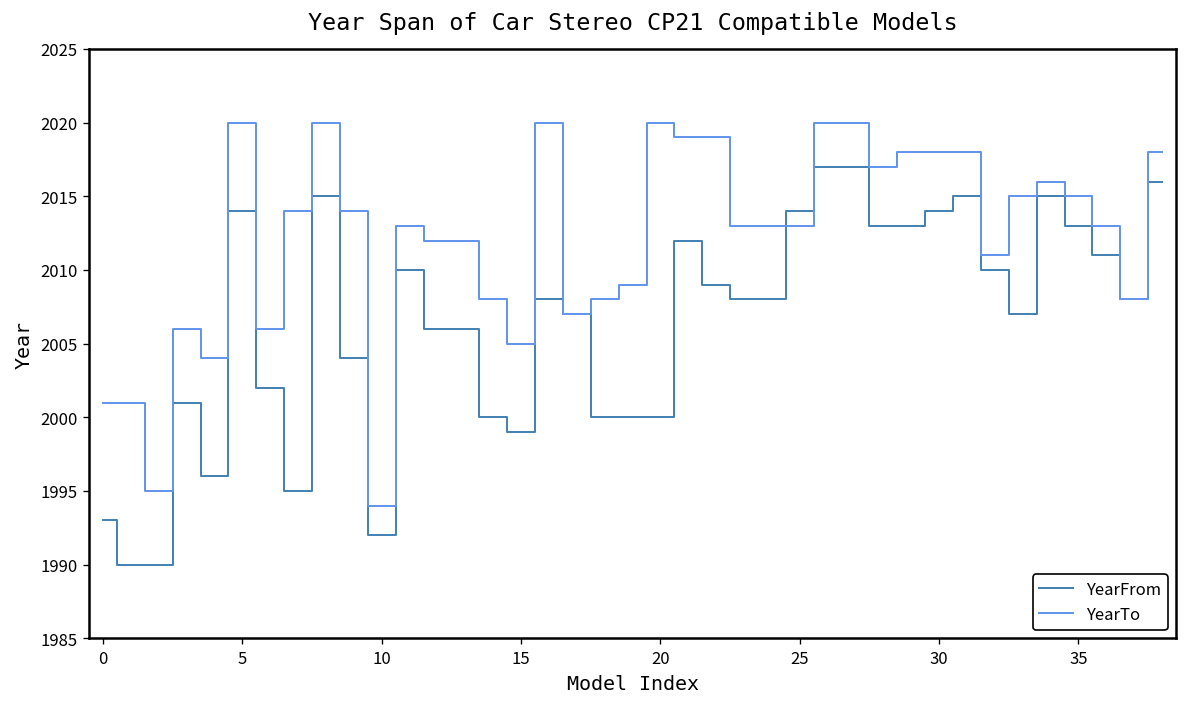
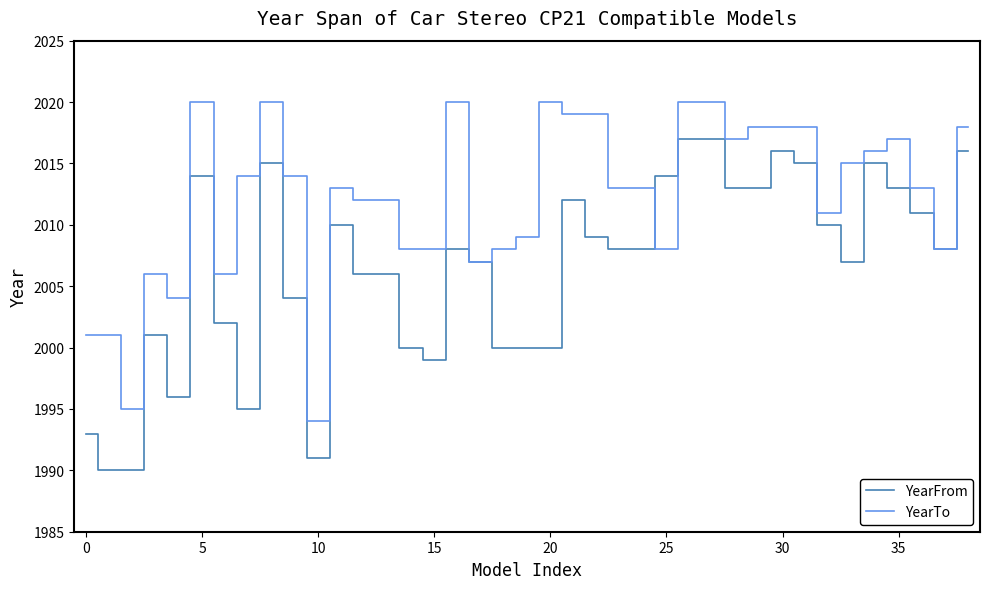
YearFrom, 10: 1992 -> 1991
YearTo, 15: 2005 -> 2008
YearTo, 25: 2013 -> 2008
YearFrom, 30: 2014 -> 2016
YearTo, 35: 2015 -> 2017
